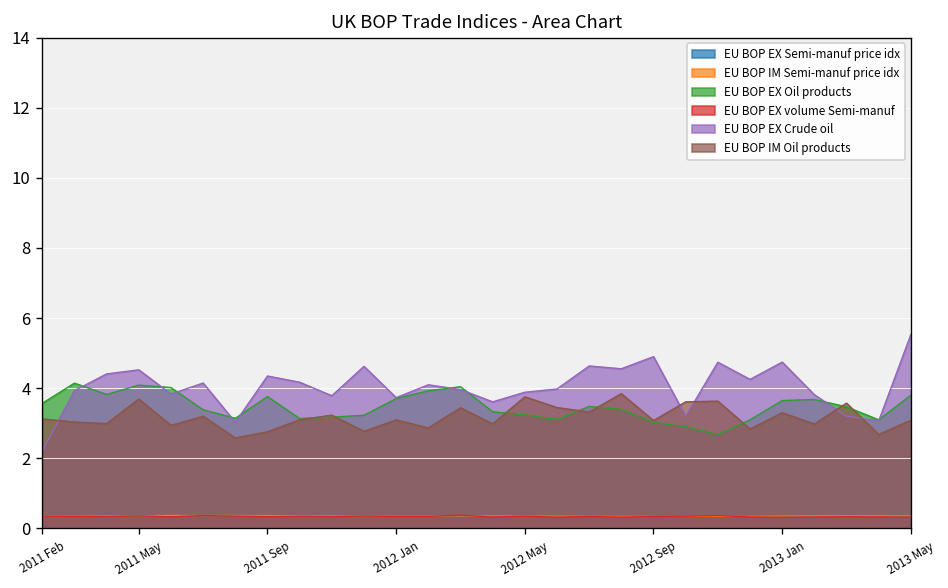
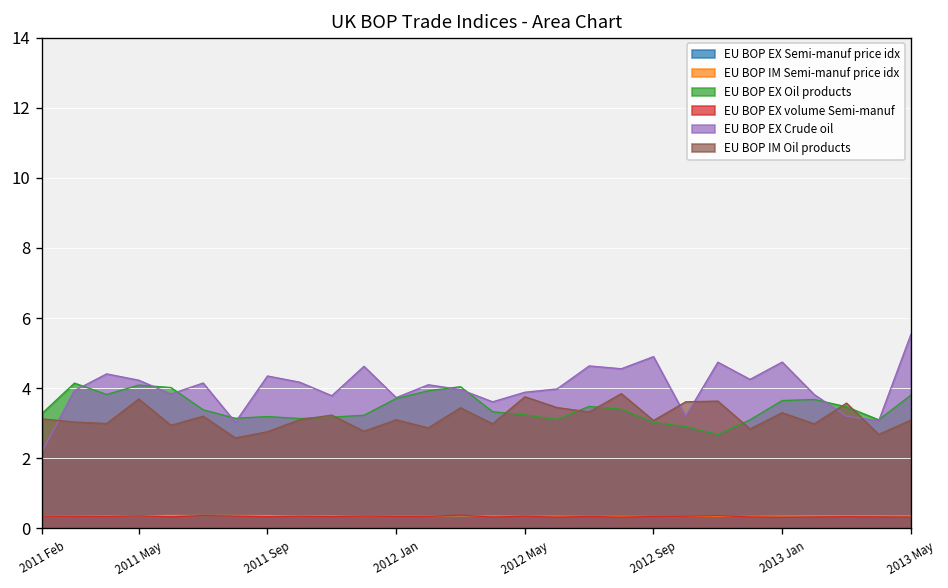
EU BOP EX Oil products, 2011 Feb: 3.6 -> 3.3
EU BOP EX Crude oil, 2011 May: 4.5 -> 4.2
EU BOP EX Oil products, 2011 Sep: 3.8 -> 3.2
